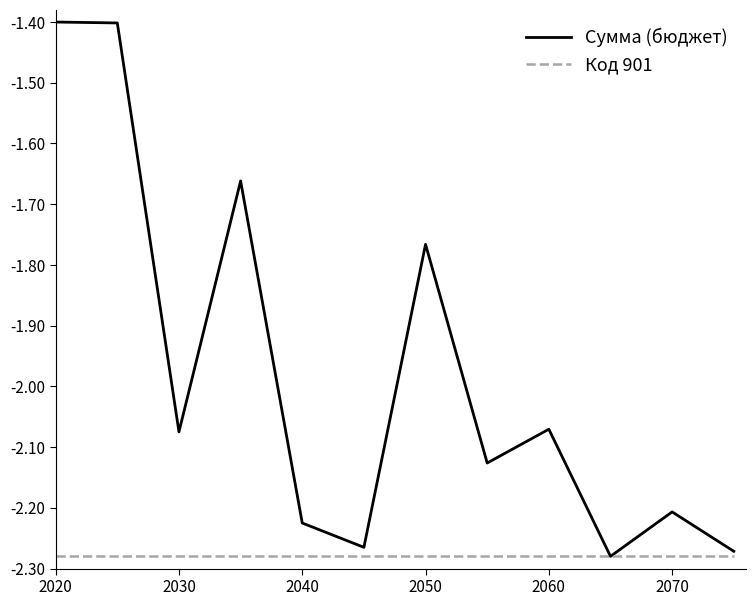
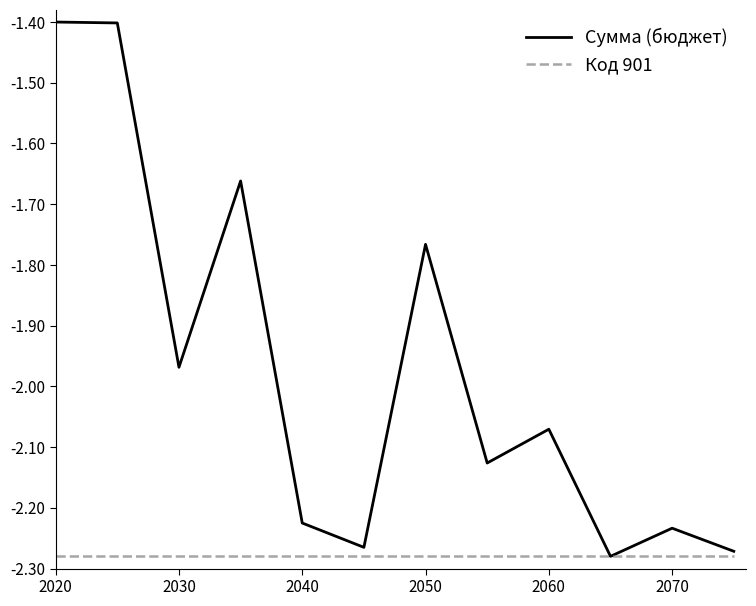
Сумма (бюджет), 2030: -2.07 -> -1.97
Сумма (бюджет), 2070: -2.21 -> -2.23
